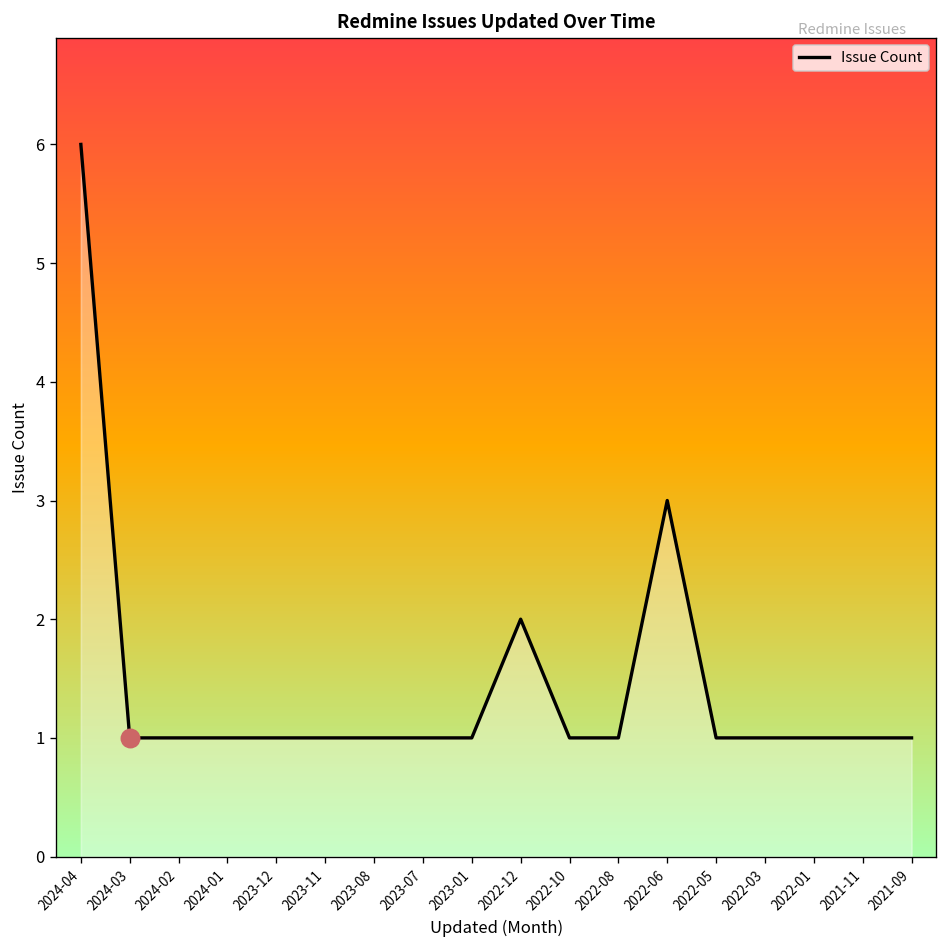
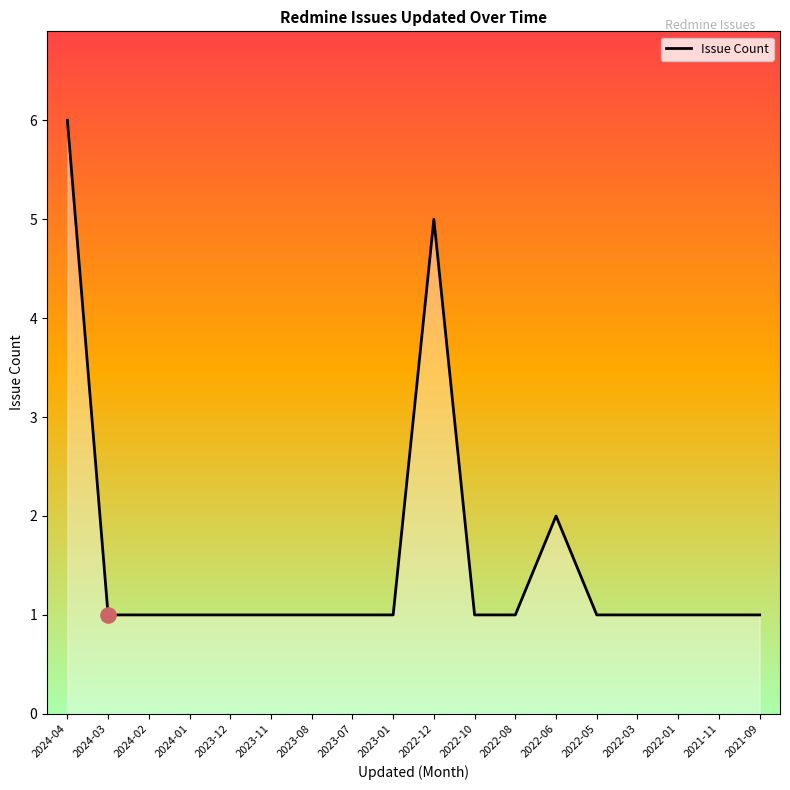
Issue Count, 2022-12: 2 -> 5
Issue Count, 2022-06: 3 -> 2
